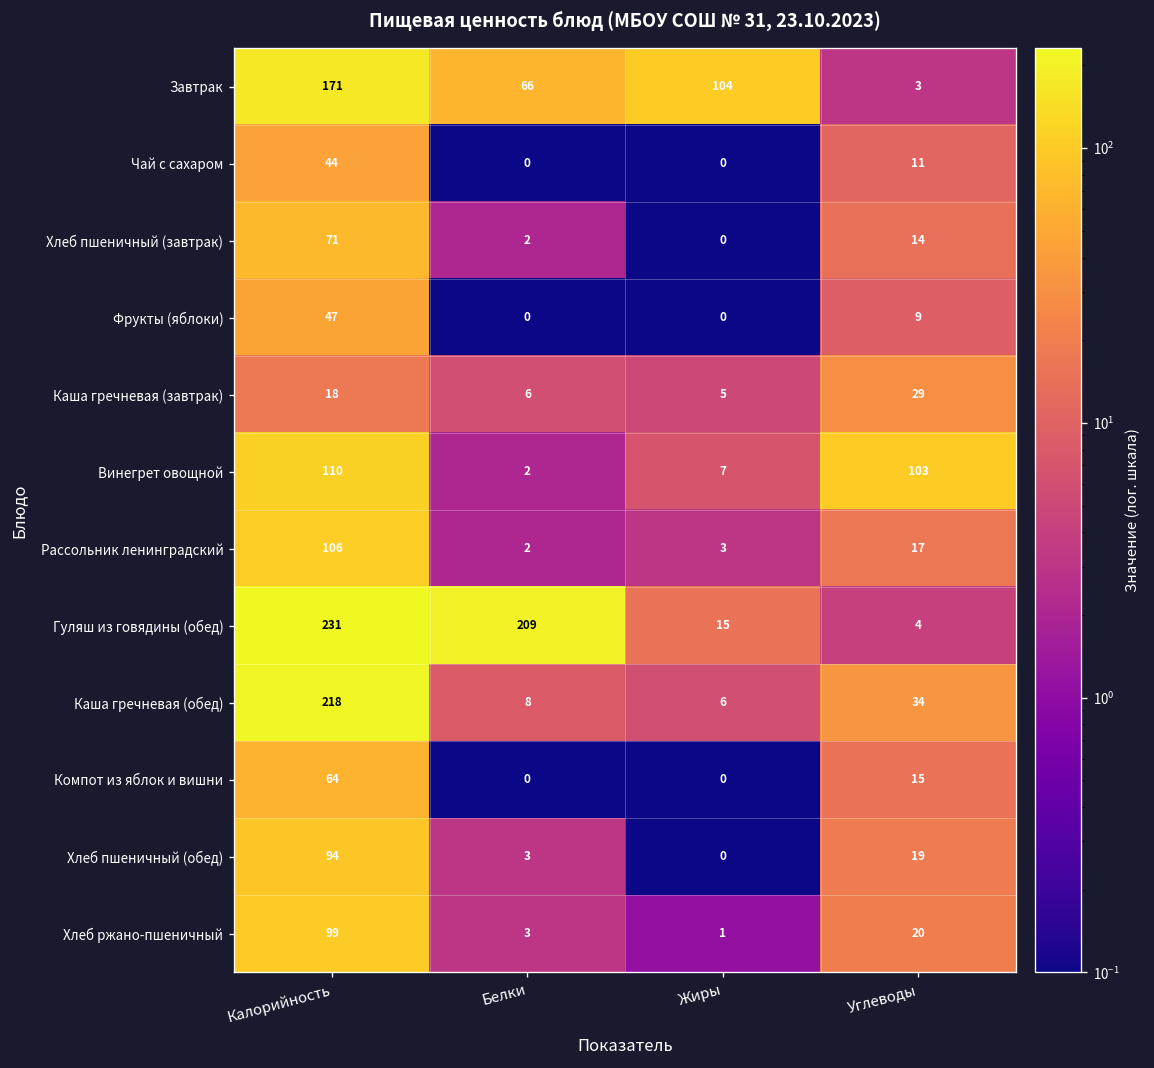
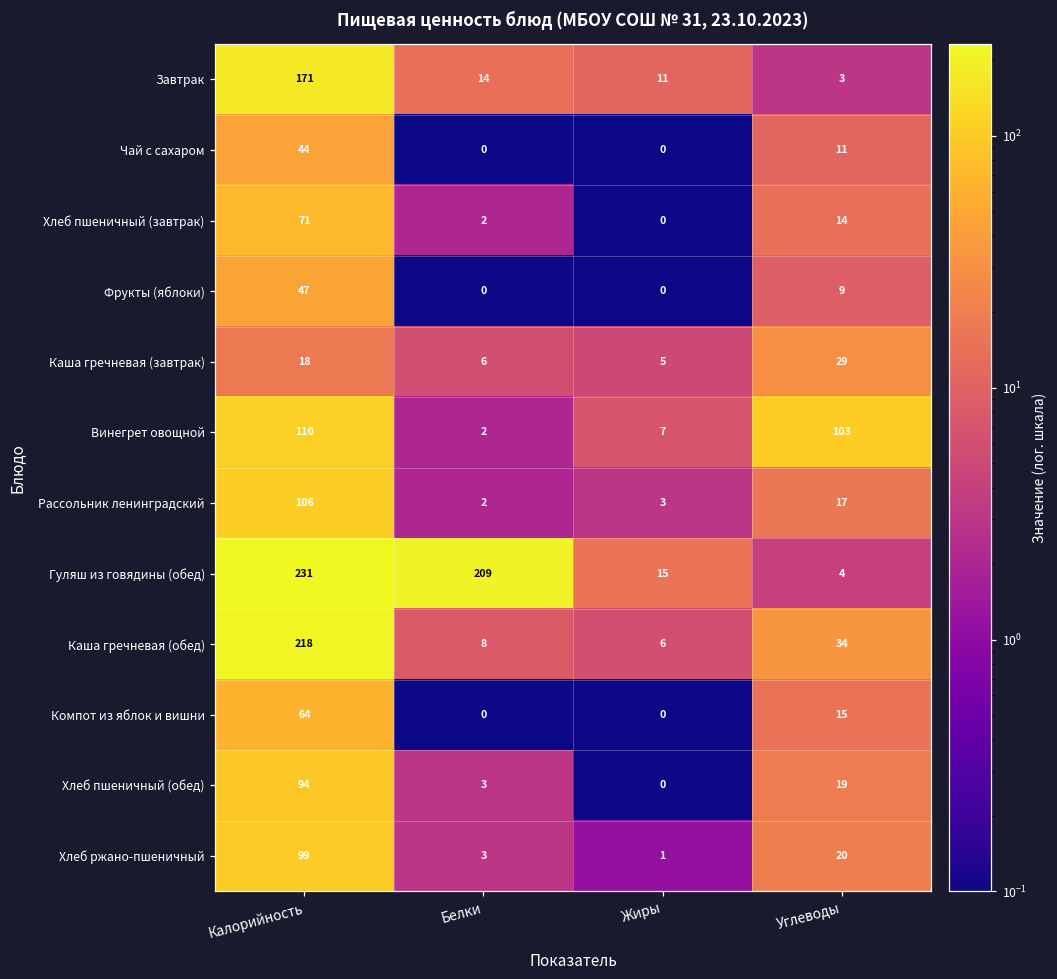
Завтрак, Белки: 66 -> 14
Завтрак, Жиры: 104 -> 11
